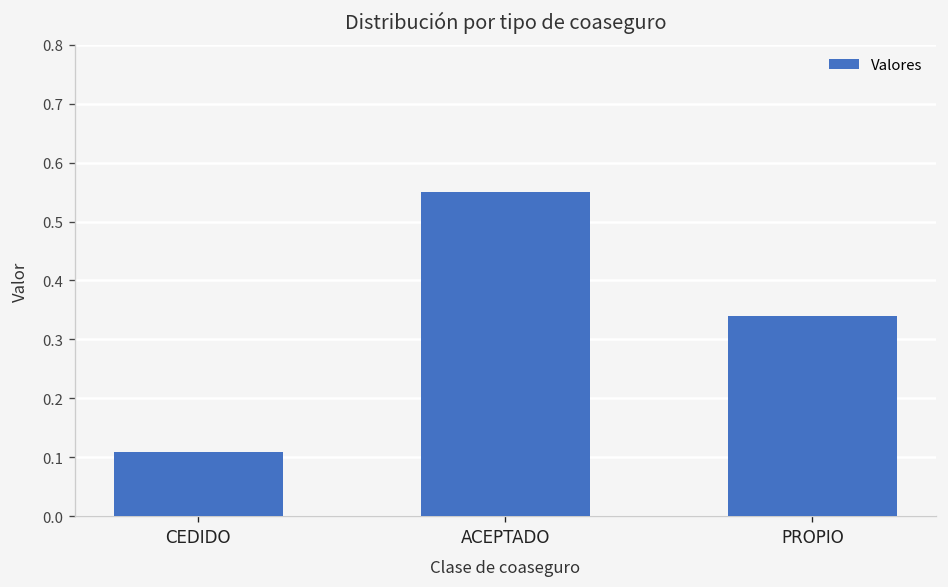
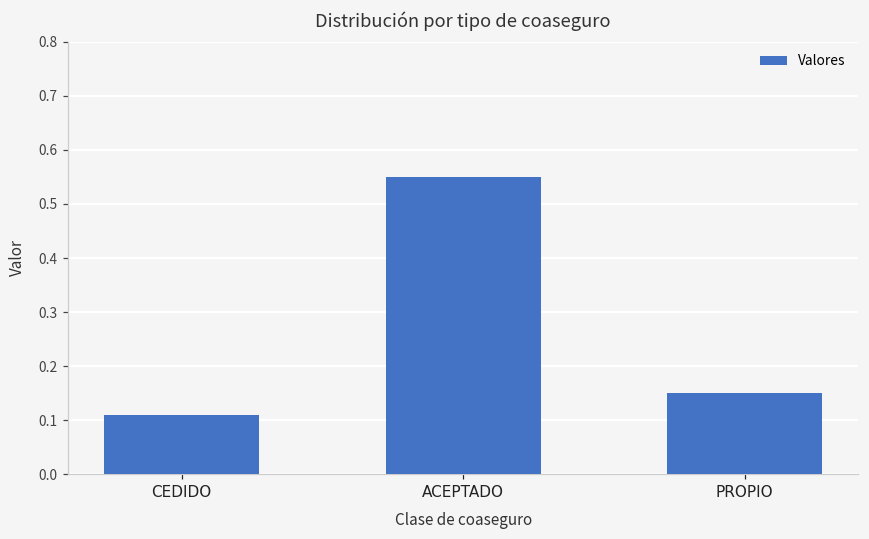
PROPIO: 0.34 -> 0.15
